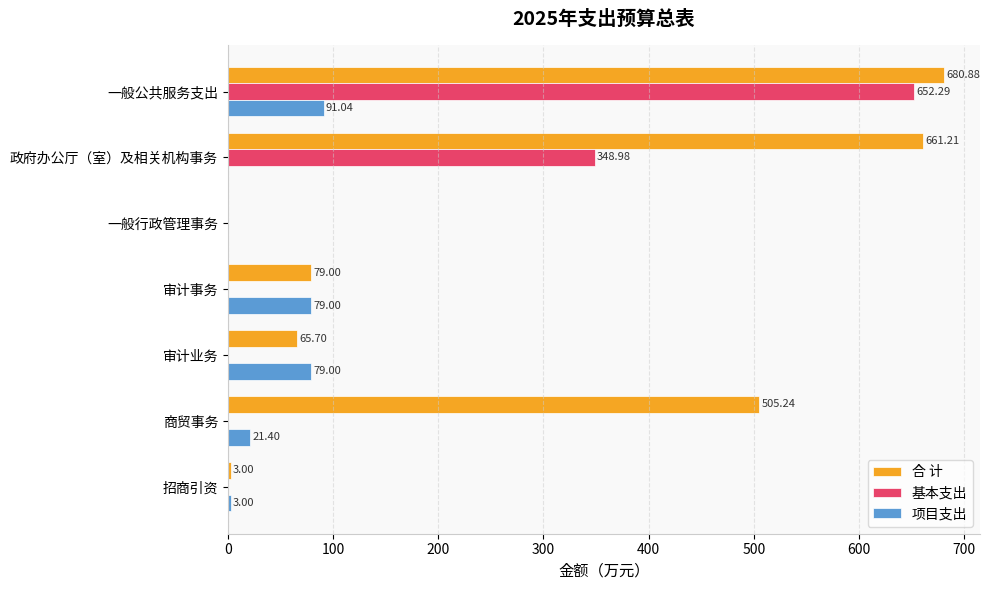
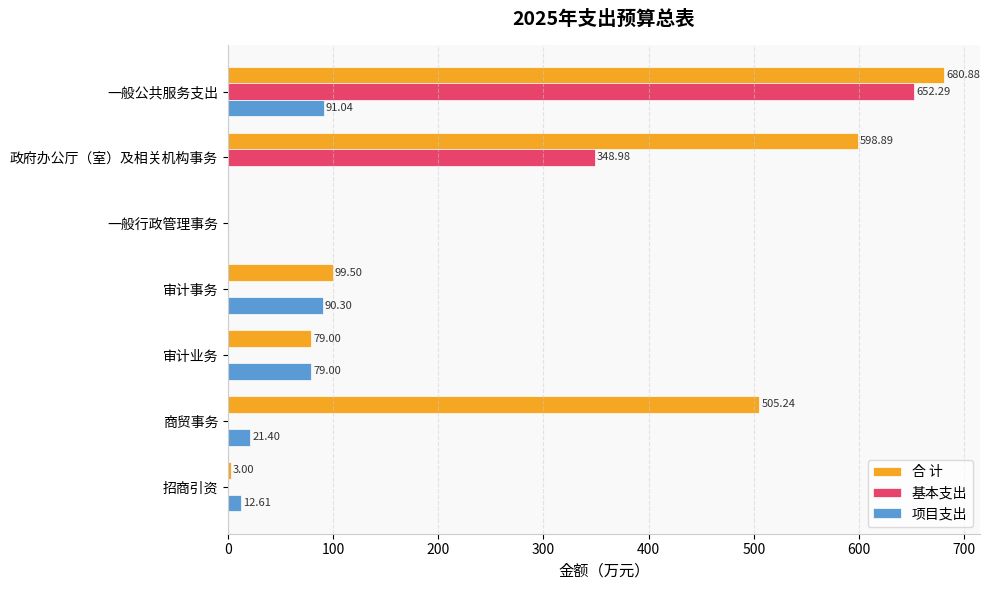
合 计, 政府办公厅（室）及相关机构事务: 661.21 -> 598.89
合 计, 审计事务: 79.00 -> 99.50
项目支出, 审计事务: 79.00 -> 90.30
合 计, 审计业务: 65.70 -> 79.00
项目支出, 招商引资: 3.00 -> 12.61
